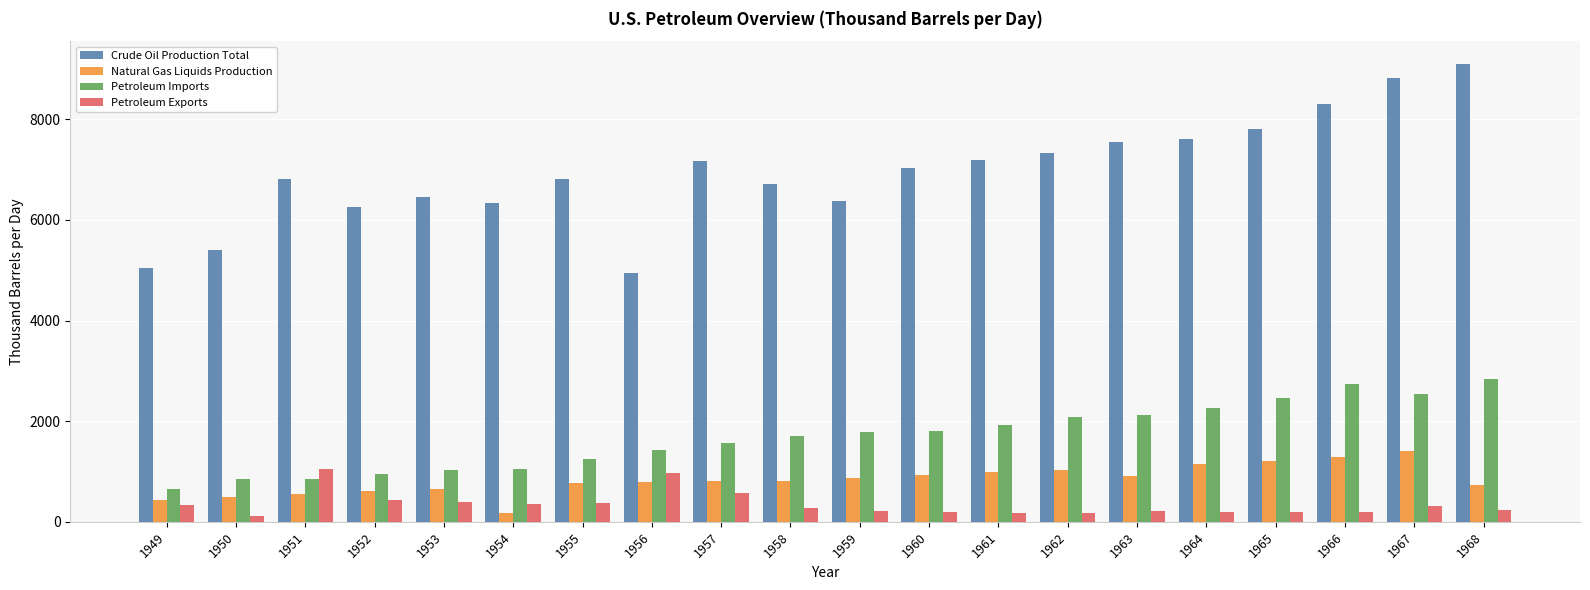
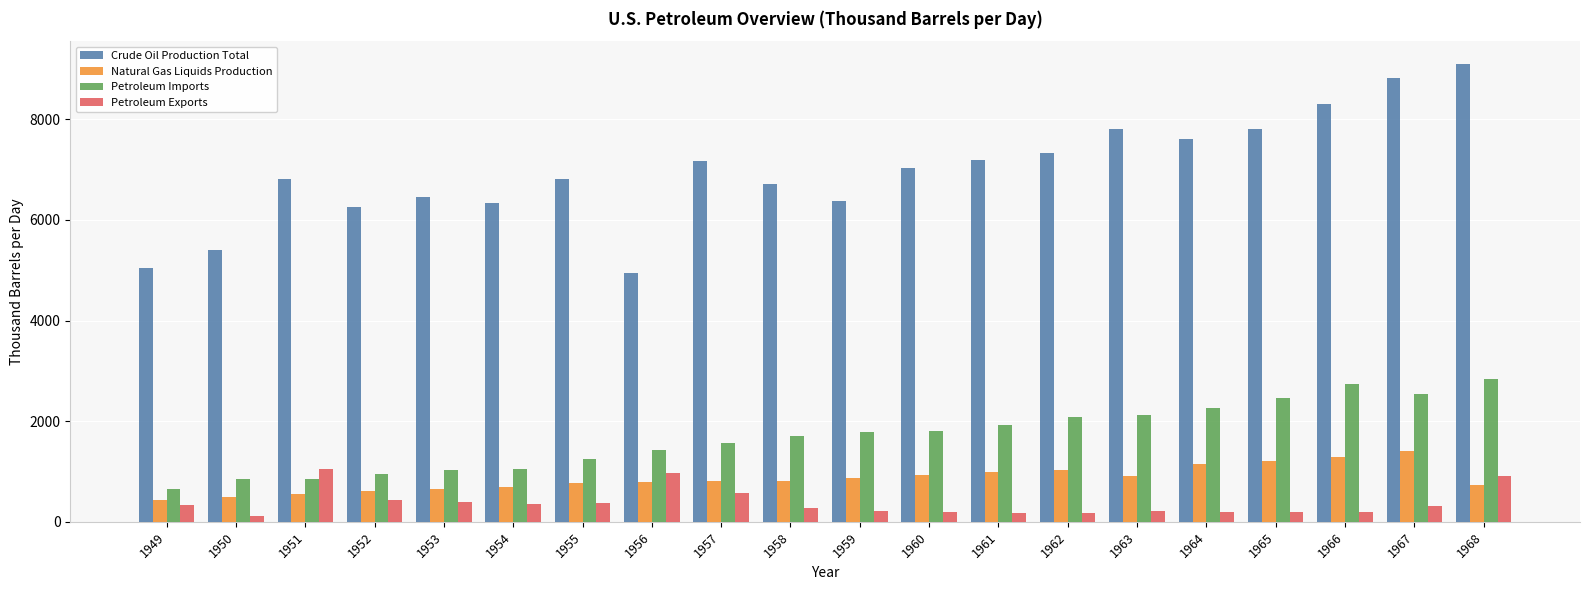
Natural Gas Liquids Production, 1954: 200 -> 700
Crude Oil Production Total, 1963: 7500 -> 7800
Petroleum Exports, 1968: 200 -> 900
